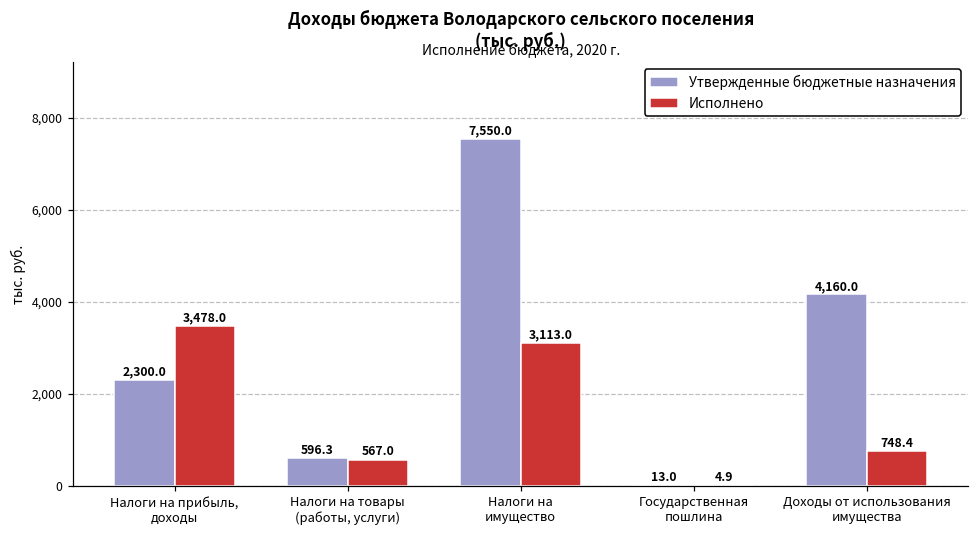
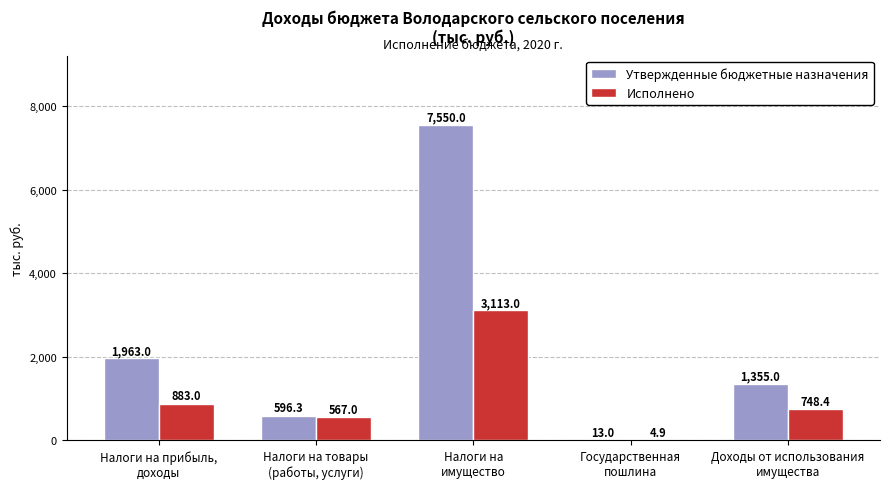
Утвержденные бюджетные назначения, Налоги на прибыль, доходы: 2,300.0 -> 1,963.0
Исполнено, Налоги на прибыль, доходы: 3,478.0 -> 883.0
Утвержденные бюджетные назначения, Доходы от использования имущества: 4,160.0 -> 1,355.0
